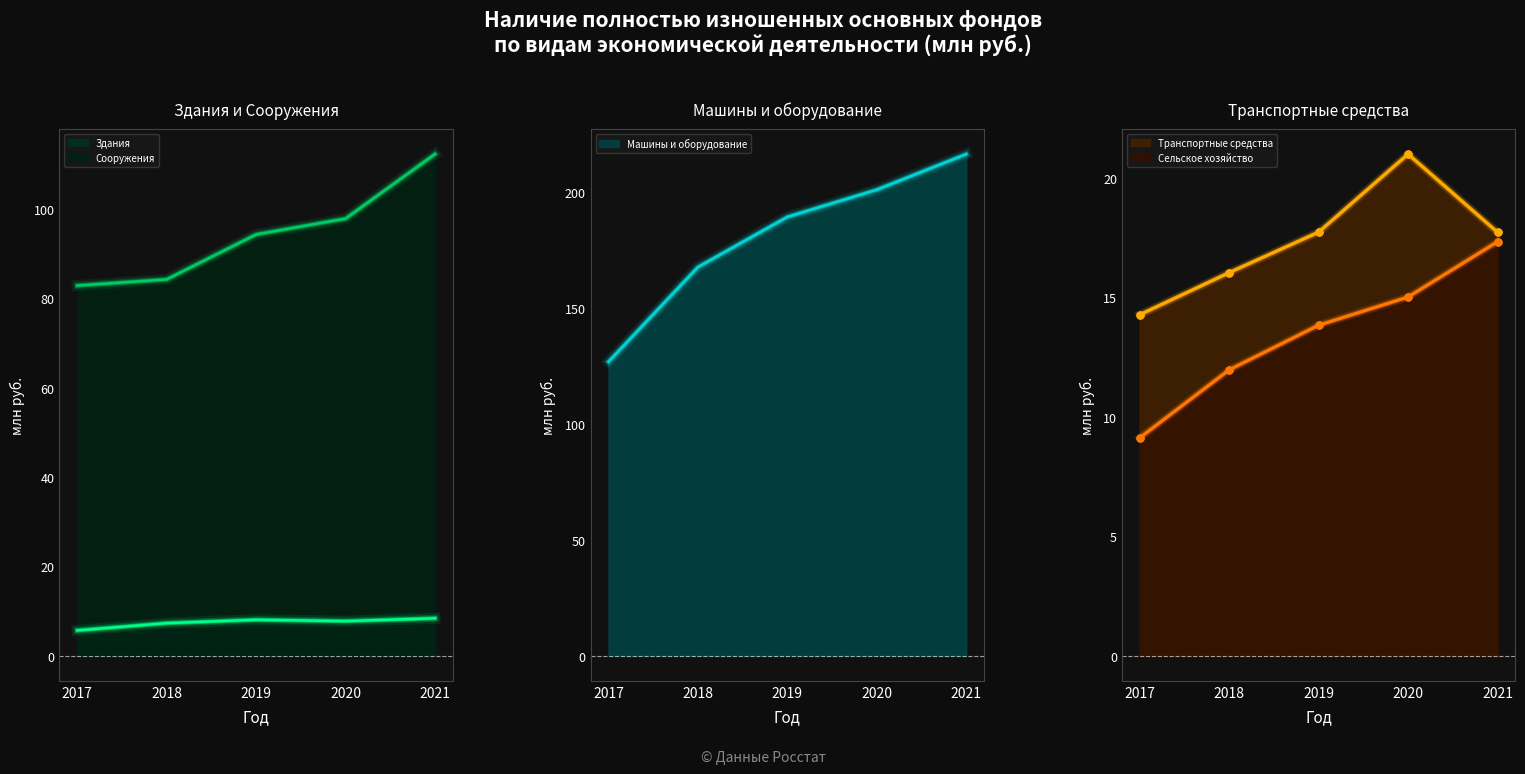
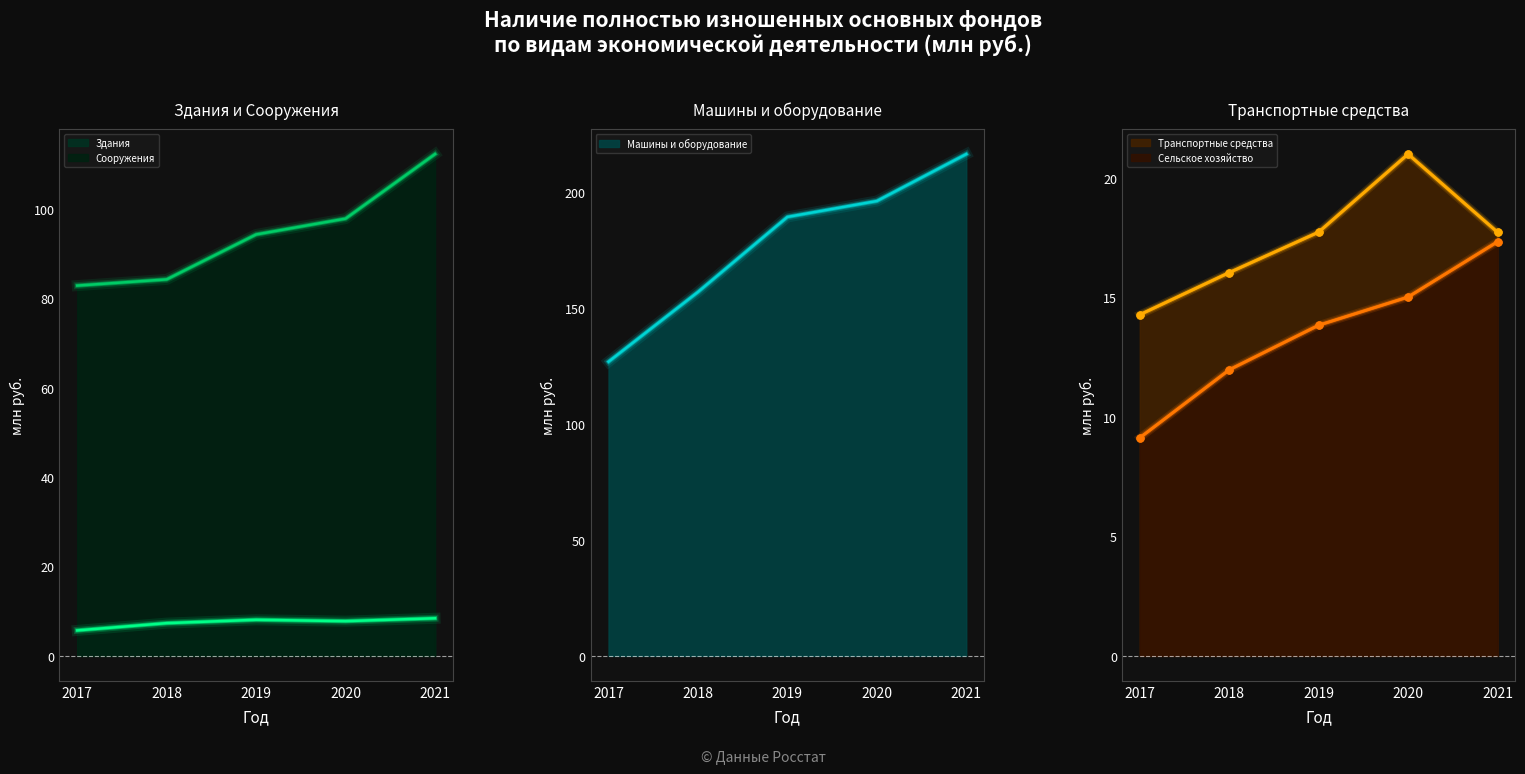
Машины и оборудование, 2018: 168 -> 157
Машины и оборудование, 2020: 201 -> 196
